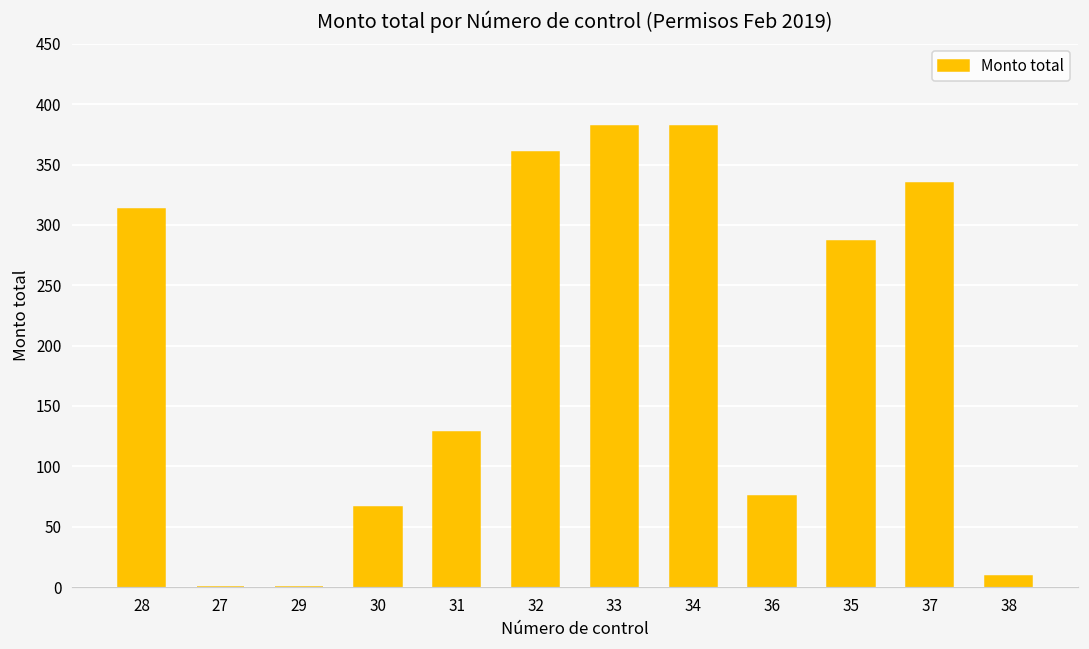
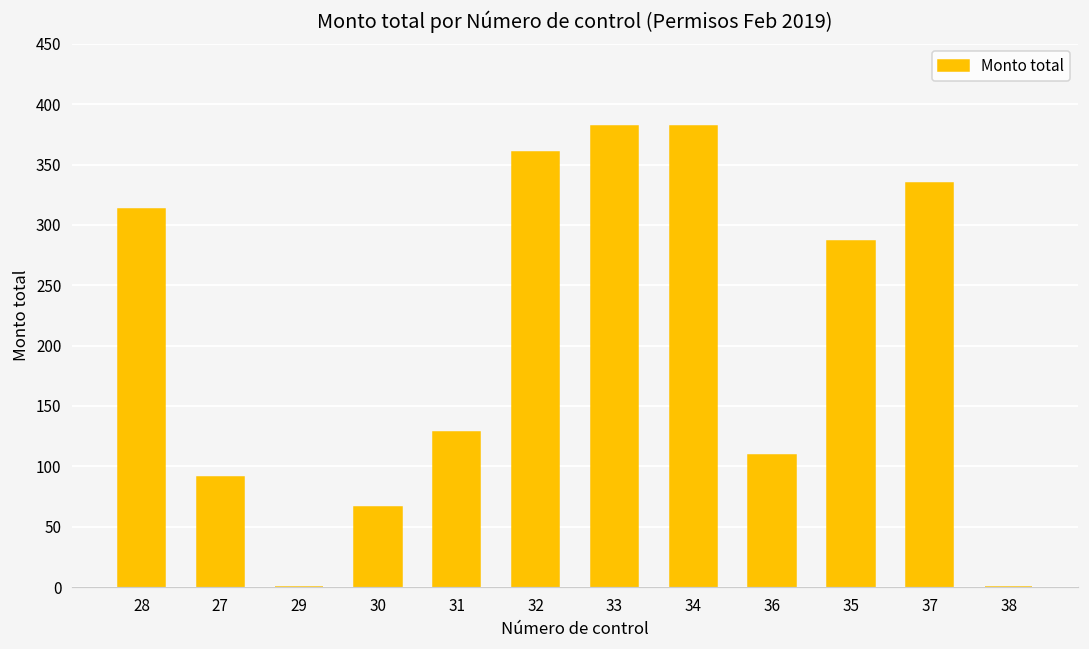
27: 0 -> 91
36: 76 -> 109
38: 10 -> 0
